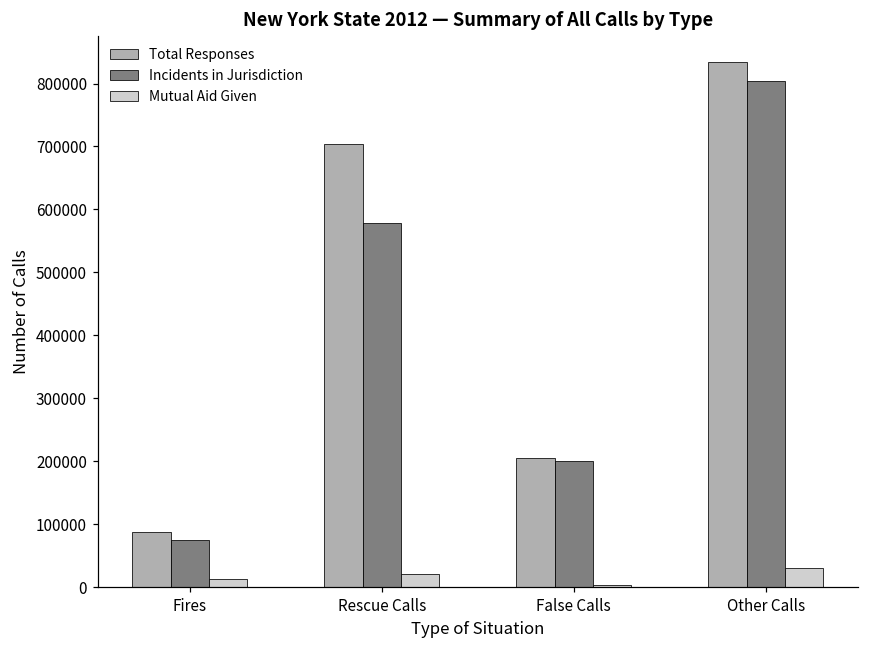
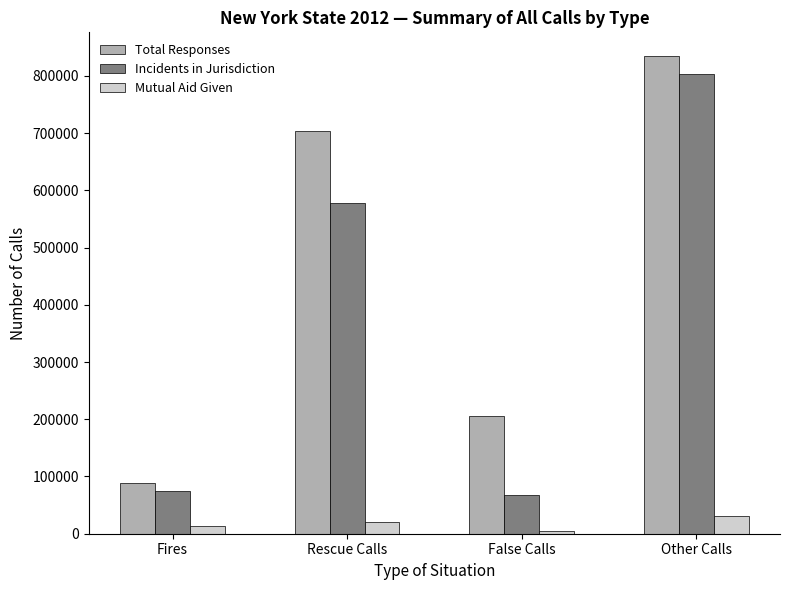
Incidents in Jurisdiction, False Calls: 200000 -> 70000
